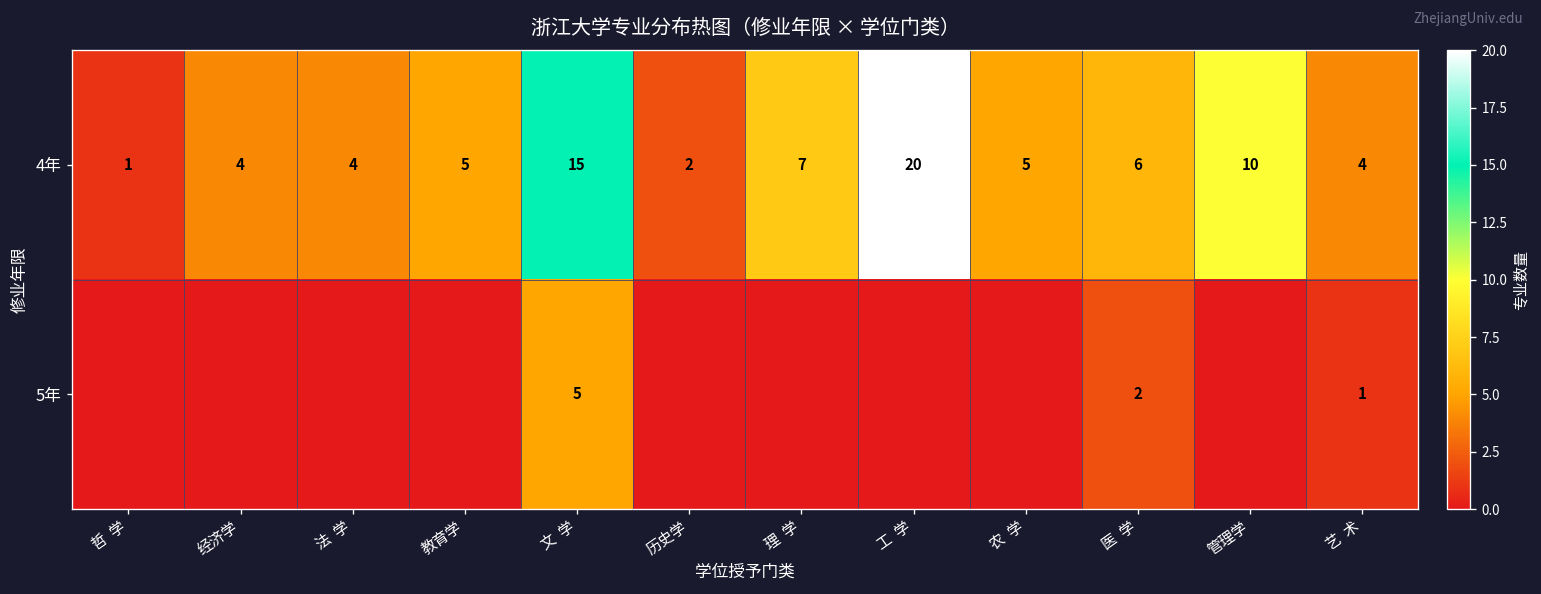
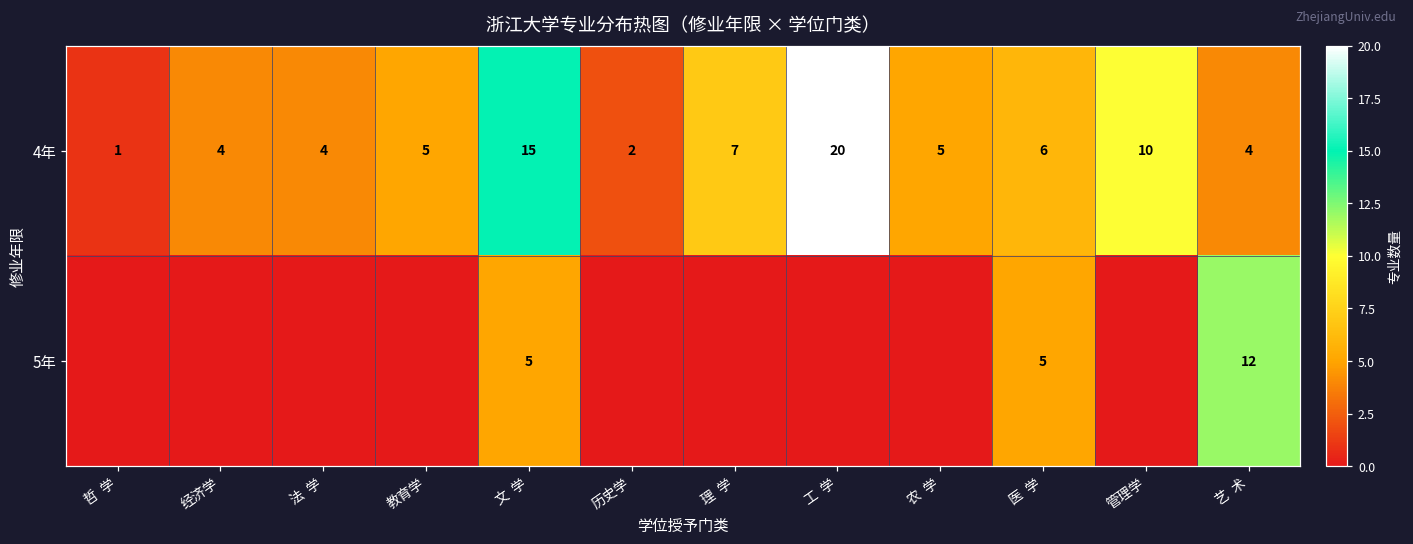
5年, 医 学: 2 -> 5
5年, 艺 术: 1 -> 12
